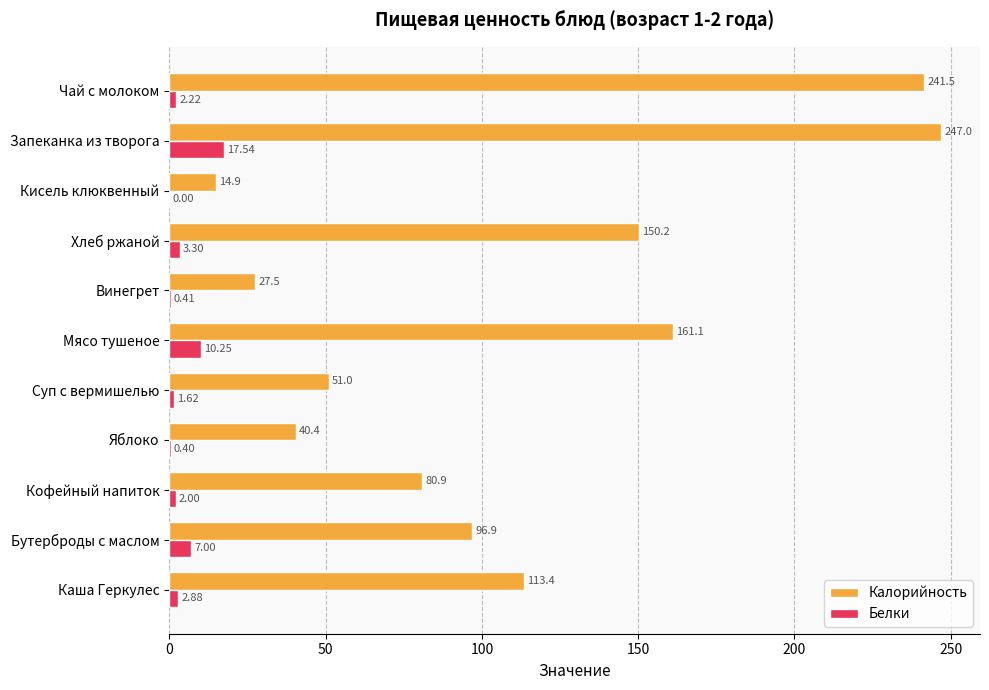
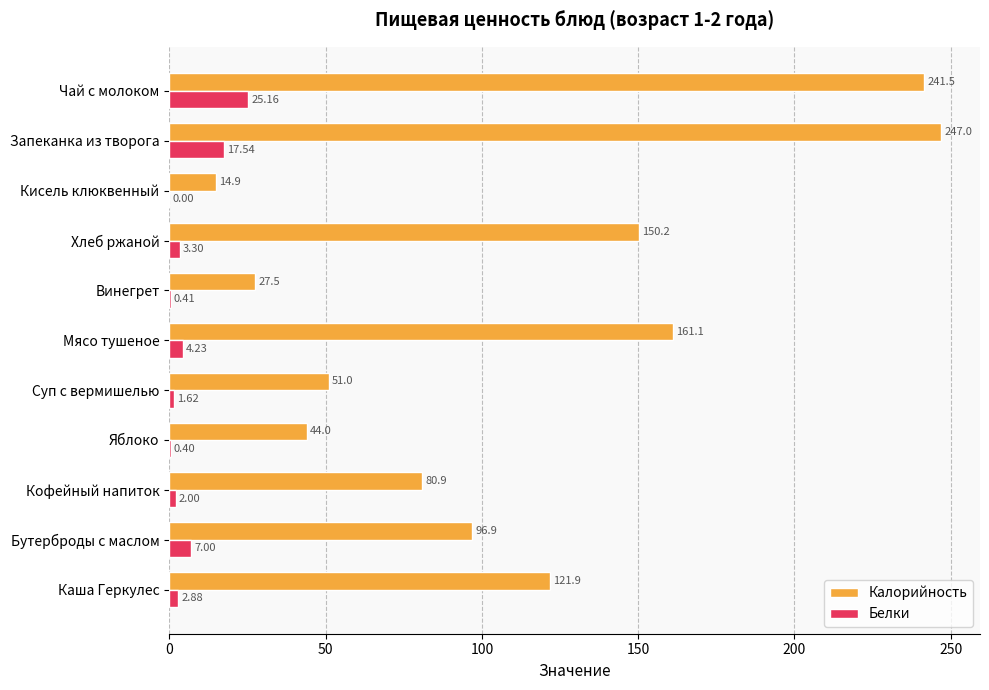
Белки, Чай с молоком: 2.22 -> 25.16
Белки, Мясо тушеное: 10.25 -> 4.23
Калорийность, Яблоко: 40.4 -> 44.0
Калорийность, Каша Геркулес: 113.4 -> 121.9
